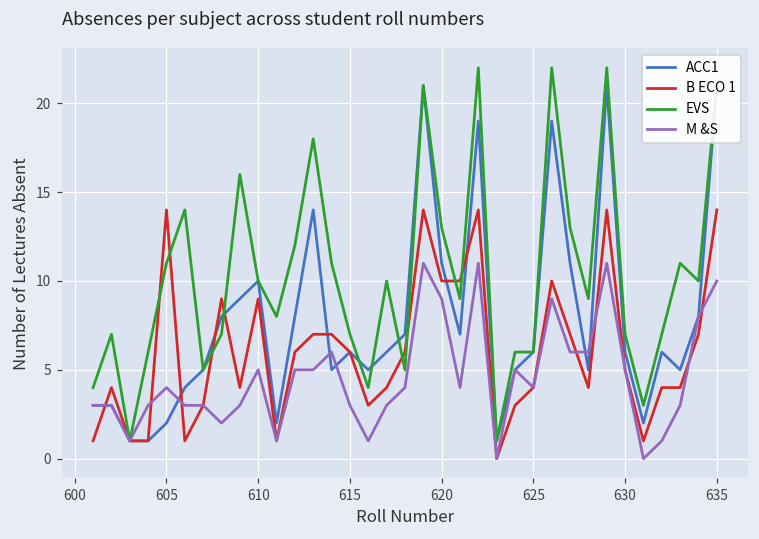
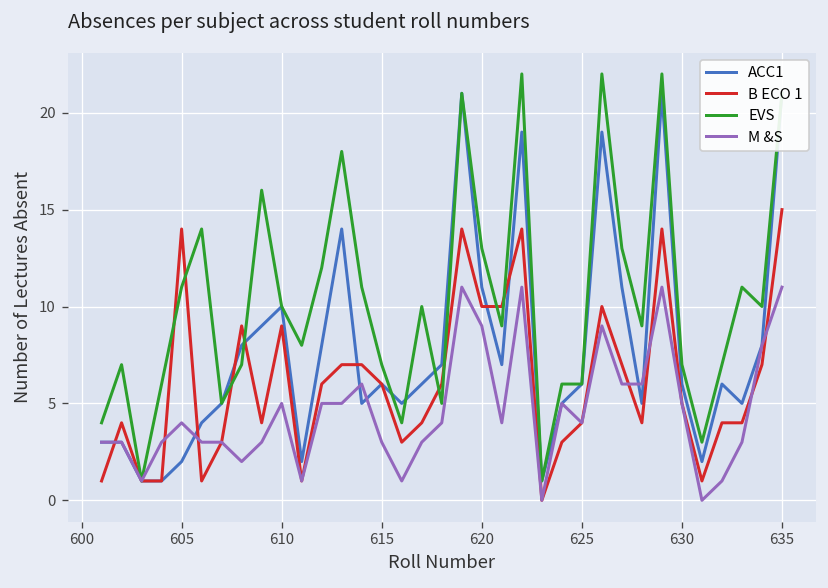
B ECO 1, 635: 14 -> 15
M &S, 635: 10 -> 11
